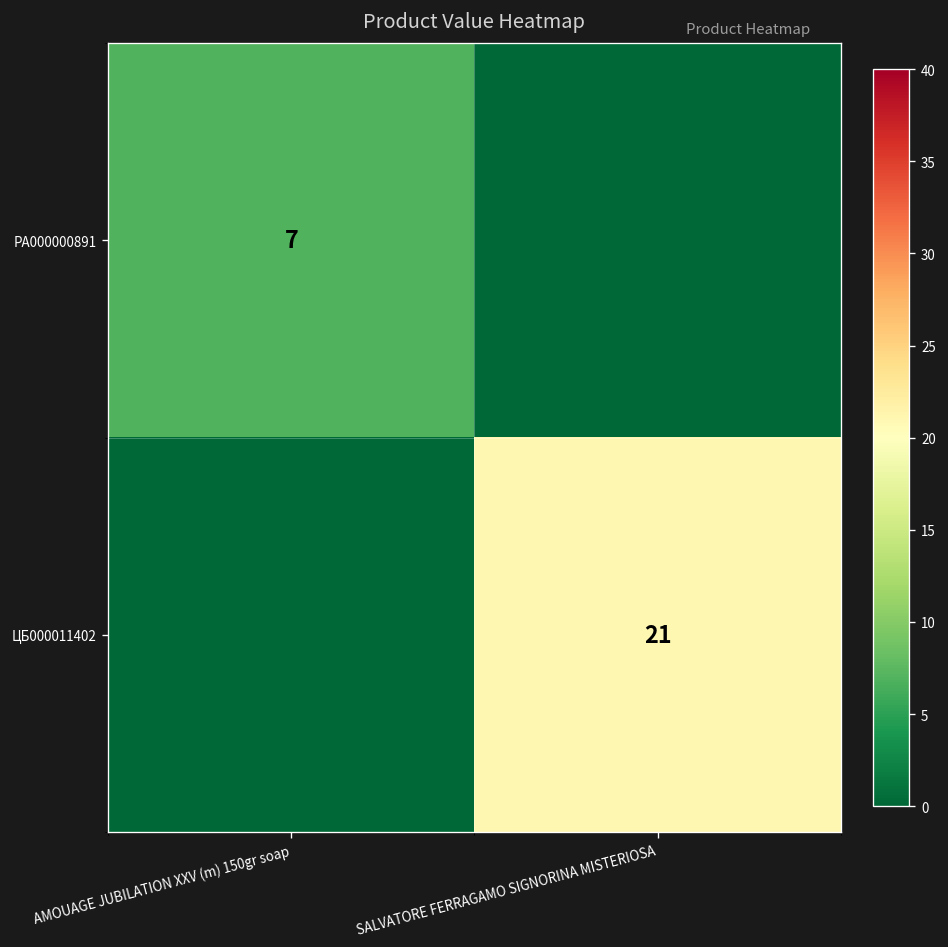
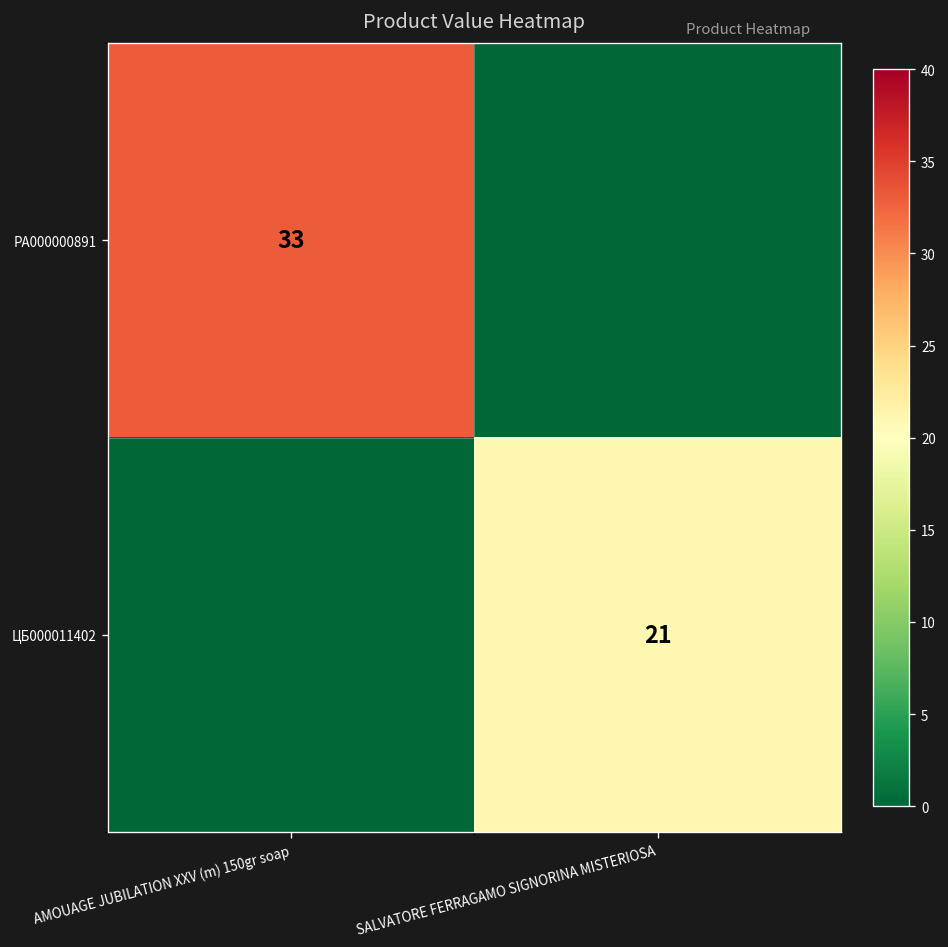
РА000000891, AMOUAGE JUBILATION XXV (m) 150gr soap: 7 -> 33
